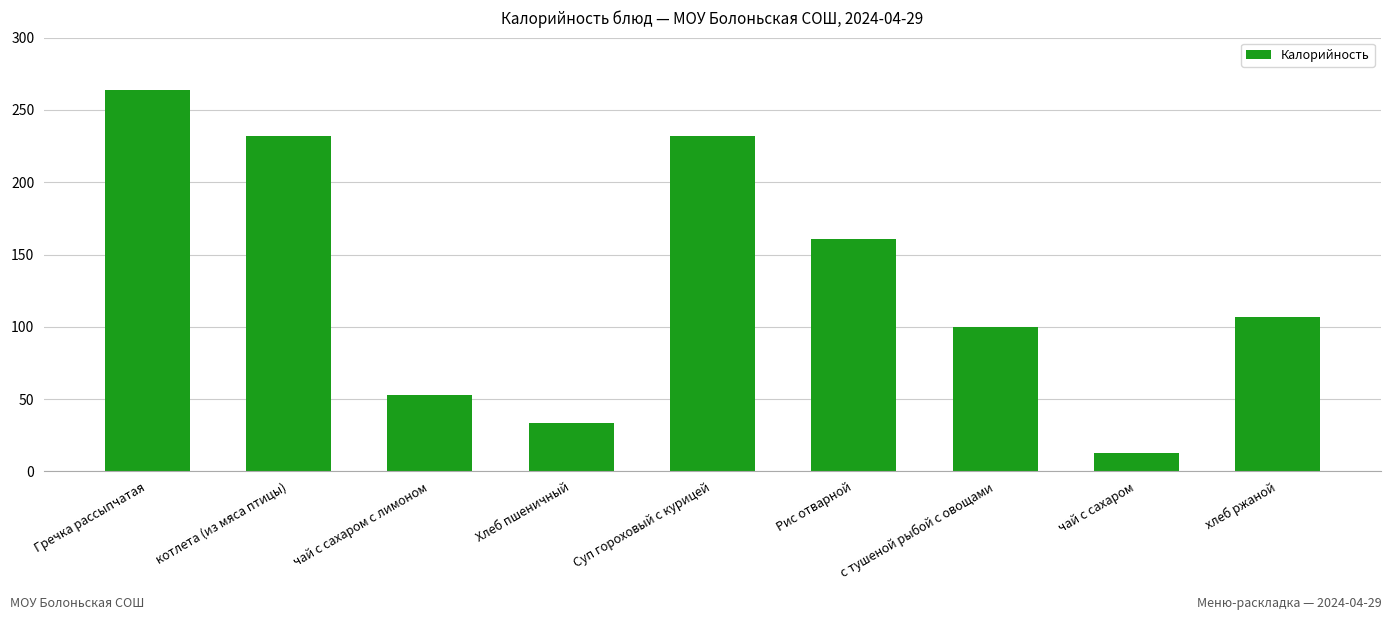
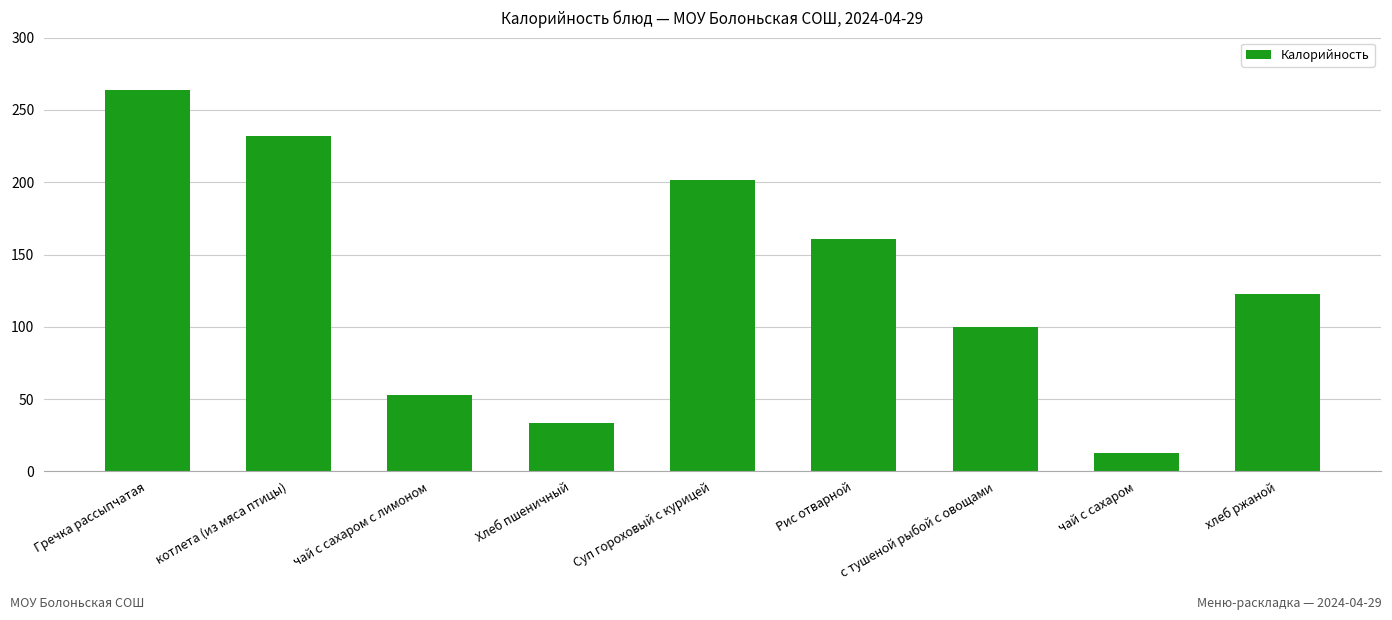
Суп гороховый с курицей: 232 -> 201
хлеб ржаной: 107 -> 123
